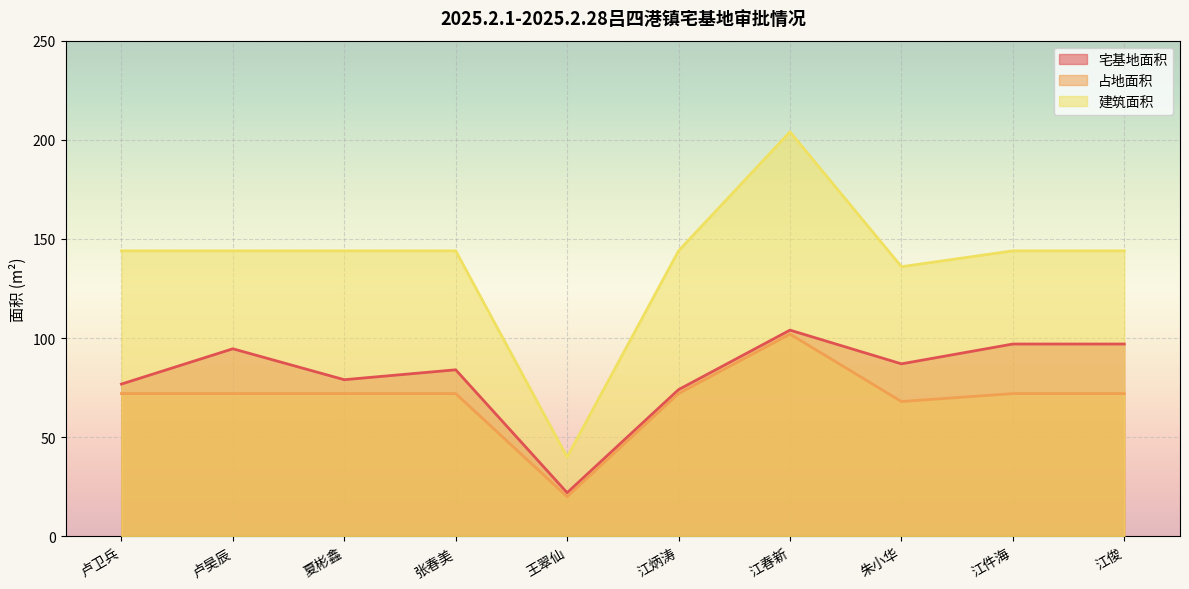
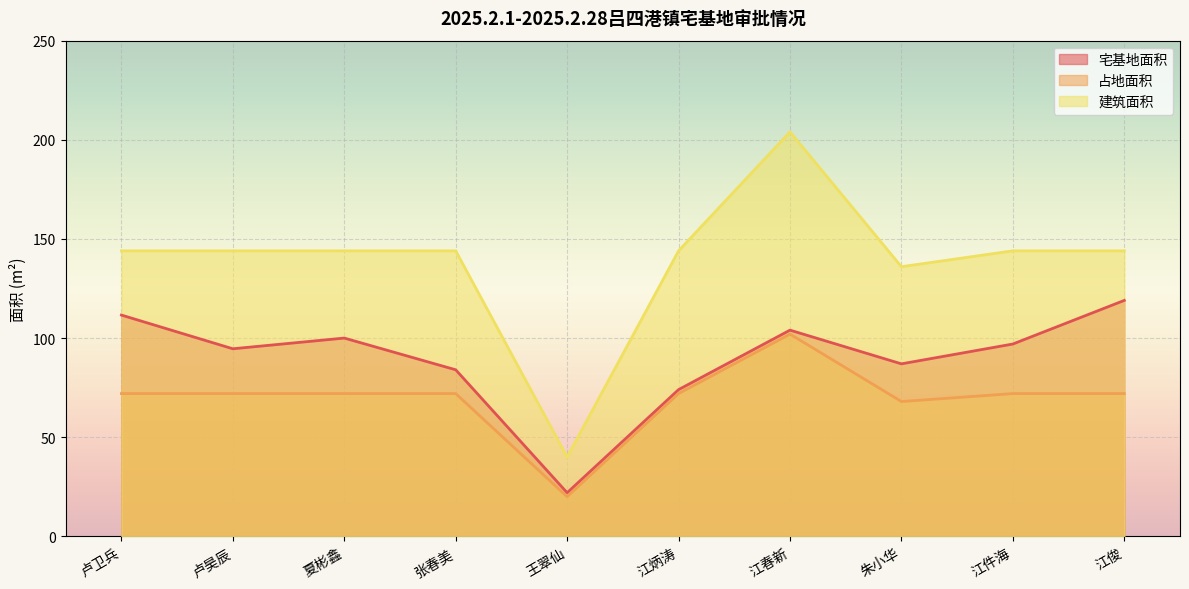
宅基地面积, 卢卫兵: 77 -> 112
宅基地面积, 夏彬鑫: 79 -> 100
宅基地面积, 江俊: 97 -> 119
